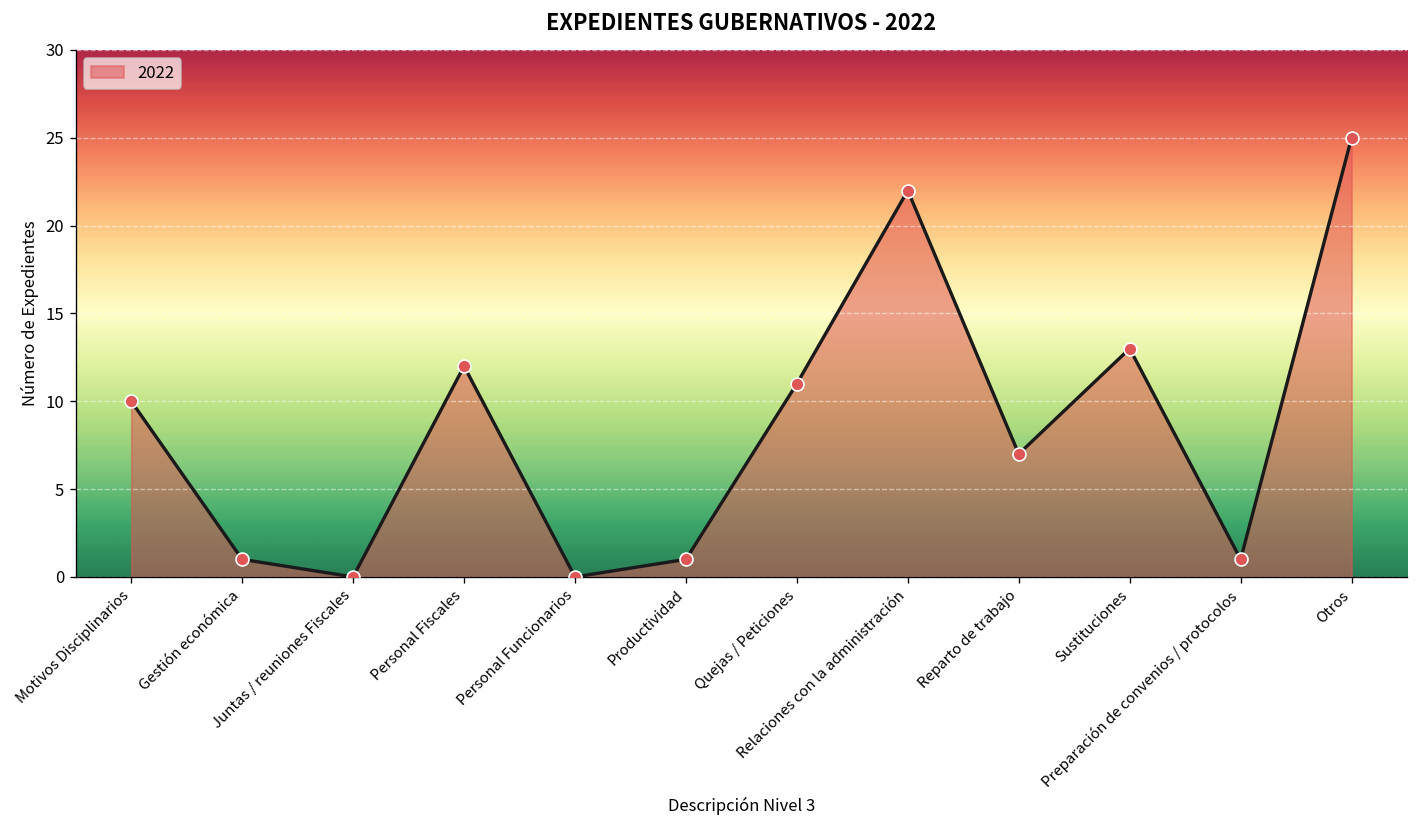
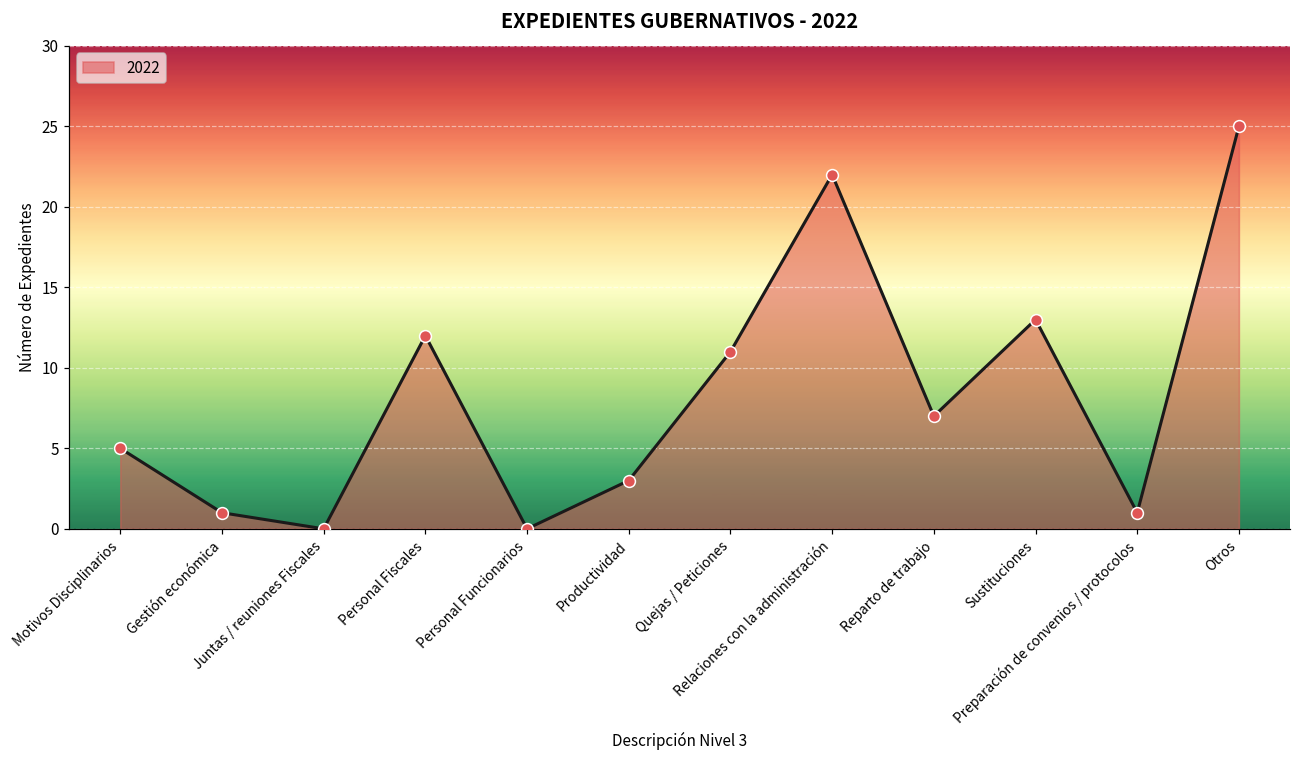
Motivos Disciplinarios: 10 -> 5
Productividad: 1 -> 3
